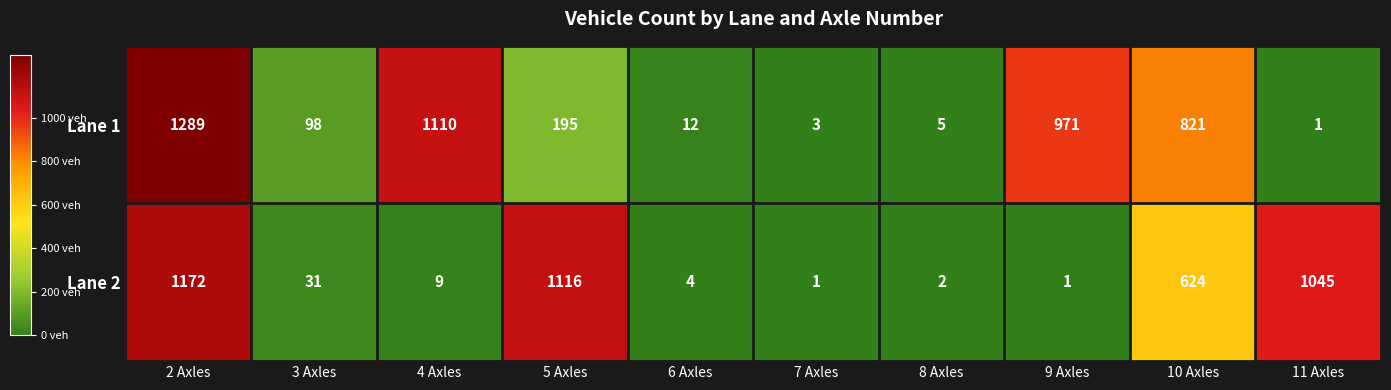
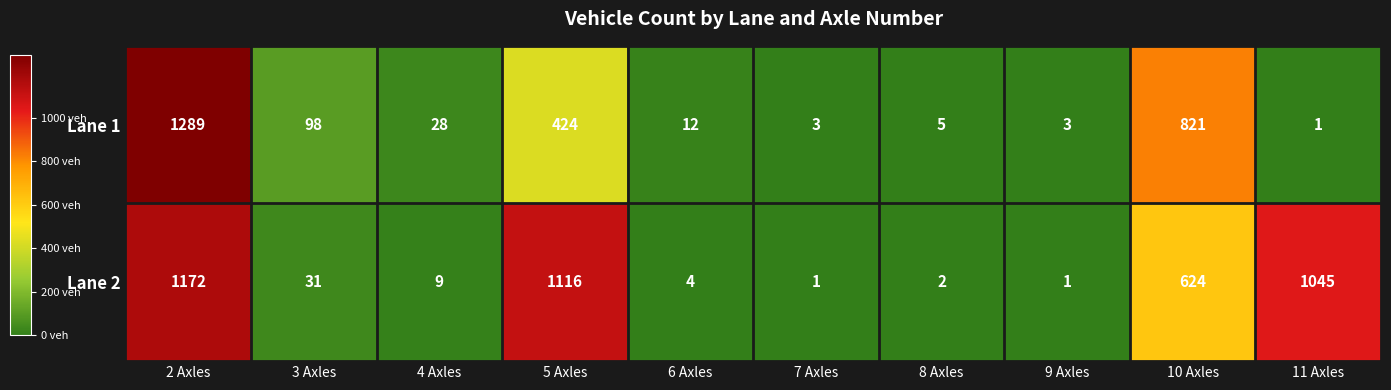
Lane 1, 4 Axles: 1110 -> 28
Lane 1, 5 Axles: 195 -> 424
Lane 1, 9 Axles: 971 -> 3
